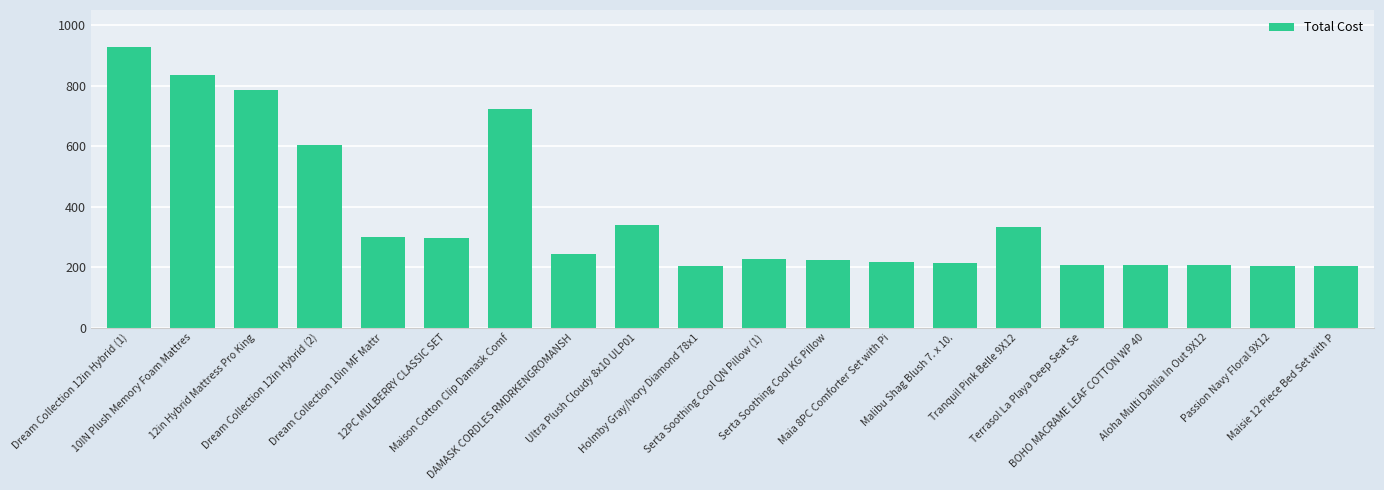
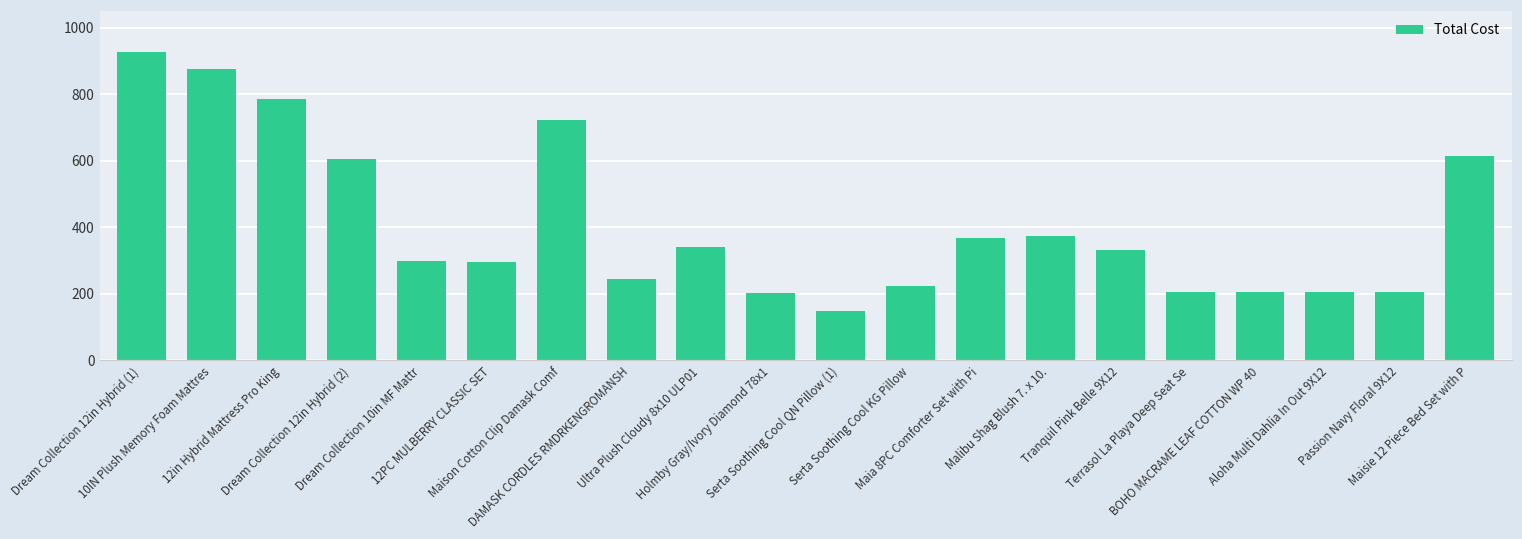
10IN Plush Memory Foam Mattres: 840 -> 880
Serta Soothing Cool QN Pillow (1): 230 -> 150
Maia 8PC Comforter Set with Pi: 220 -> 370
Malibu Shag Blush 7. x 10.: 210 -> 370
Maisie 12 Piece Bed Set with P: 200 -> 610
